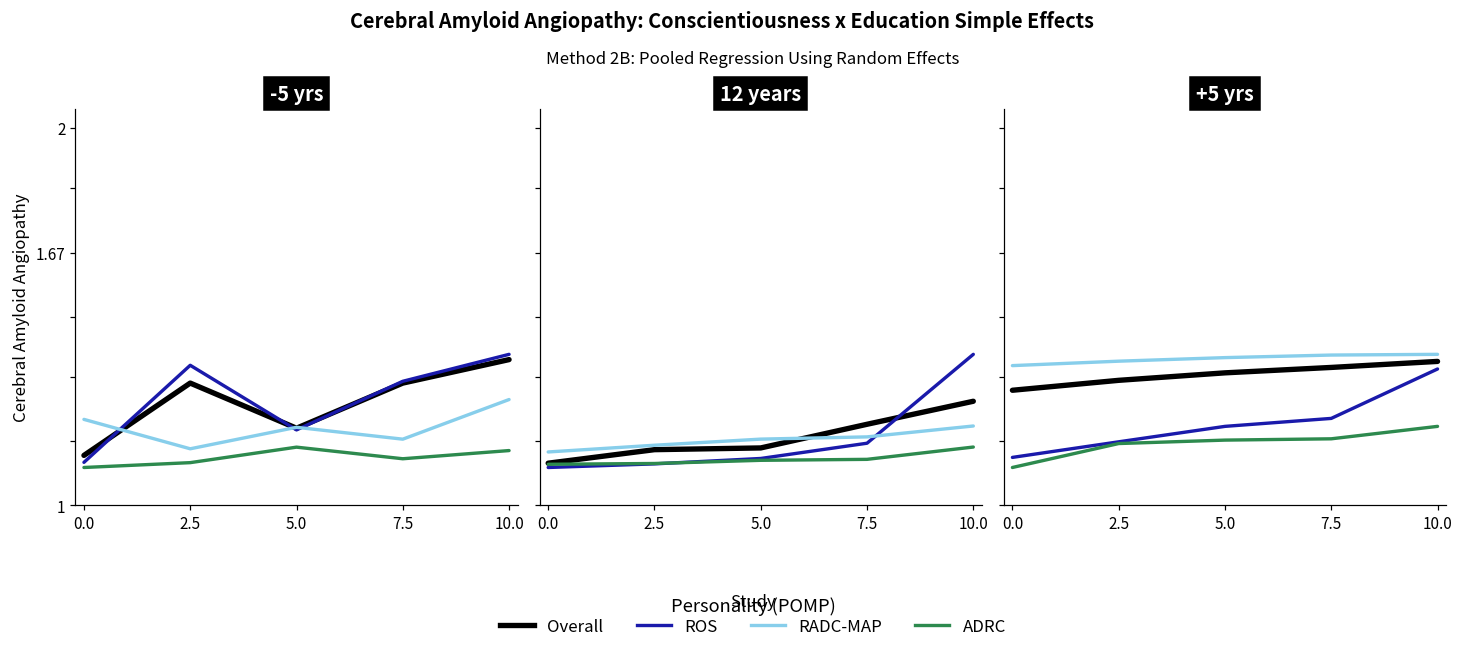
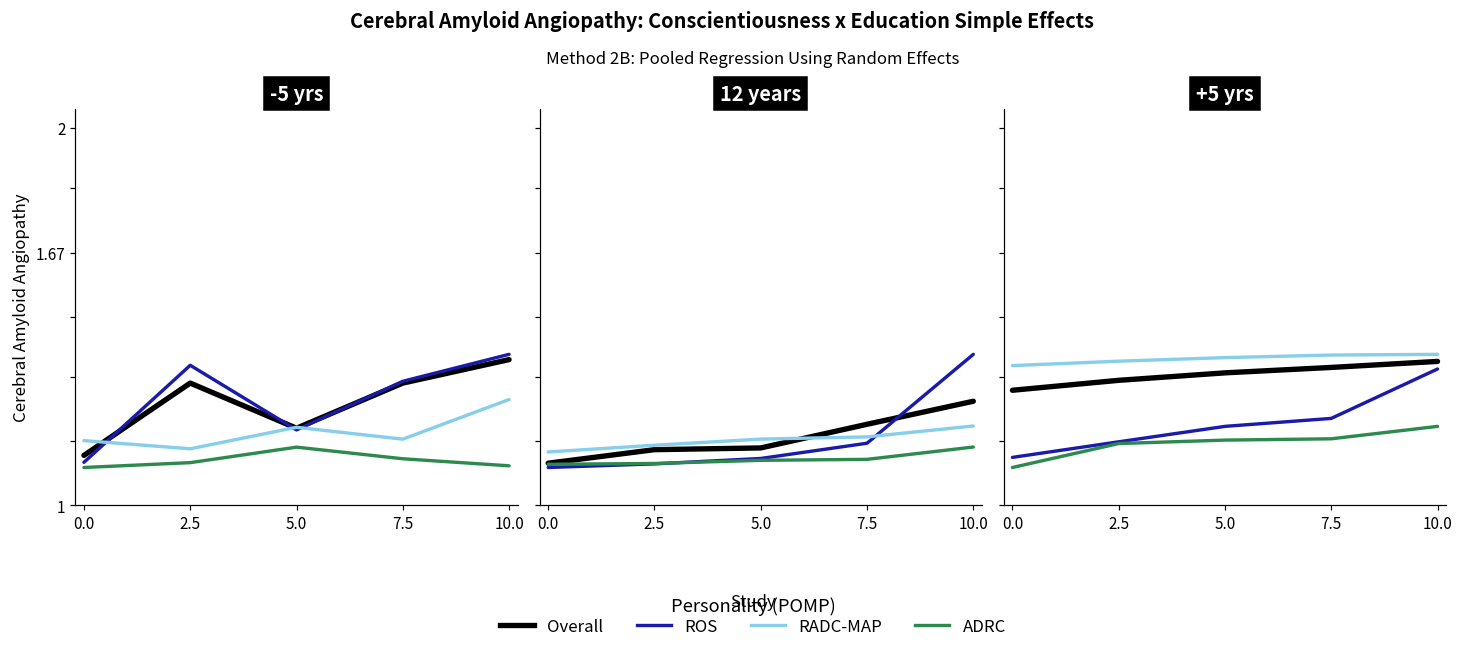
-5 yrs, RADC-MAP, 0.0: 1.23 -> 1.17
-5 yrs, ADRC, 10.0: 1.14 -> 1.10
